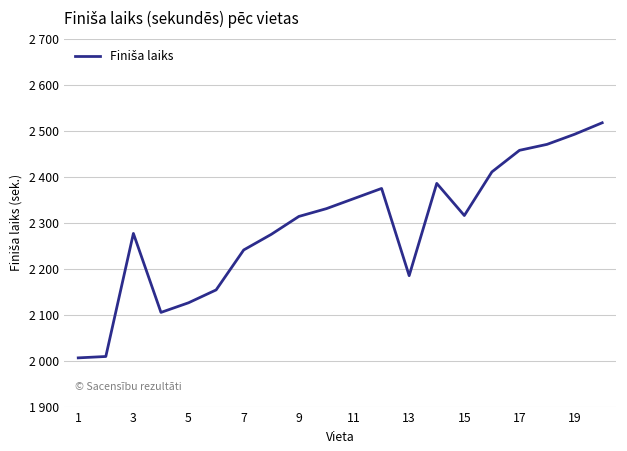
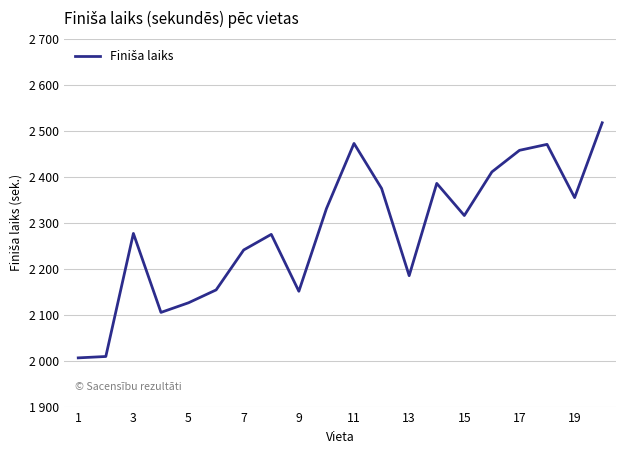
9: 2310 -> 2150
11: 2350 -> 2470
19: 2490 -> 2360
